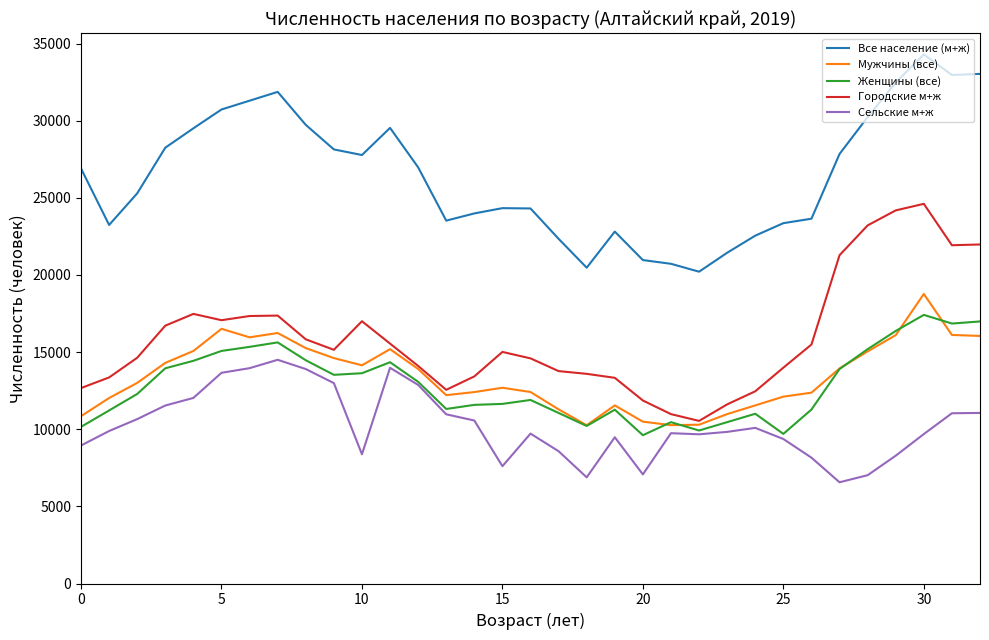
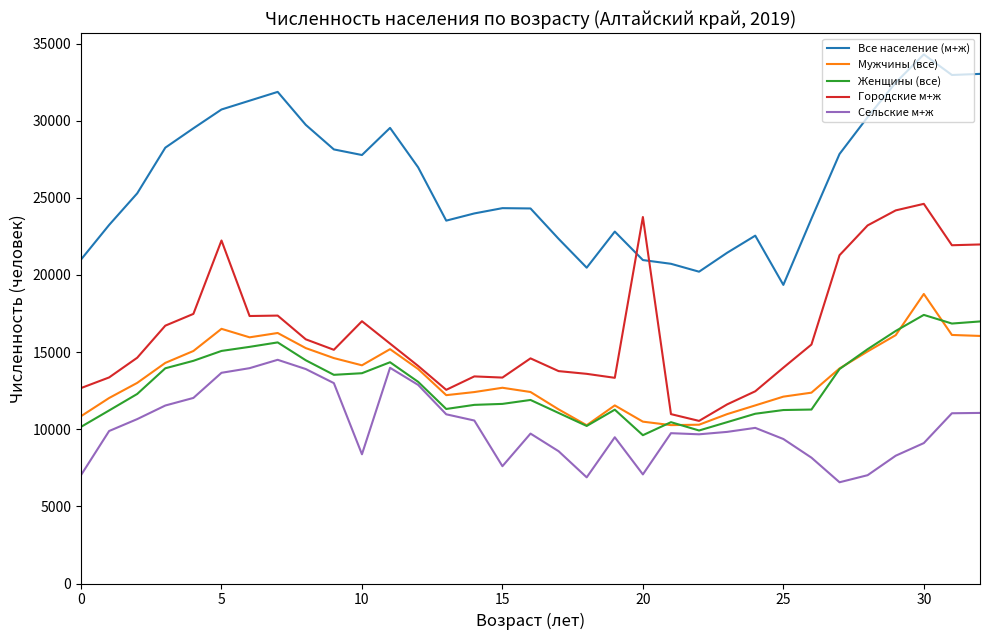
Все население (м+ж), 0: 26900 -> 21000
Сельские м+ж, 0: 8900 -> 7000
Городские м+ж, 5: 17100 -> 22200
Городские м+ж, 15: 15000 -> 13300
Городские м+ж, 20: 11900 -> 23800
Все население (м+ж), 25: 23400 -> 19400
Женщины (все), 25: 9700 -> 11200
Сельские м+ж, 30: 9700 -> 9100
